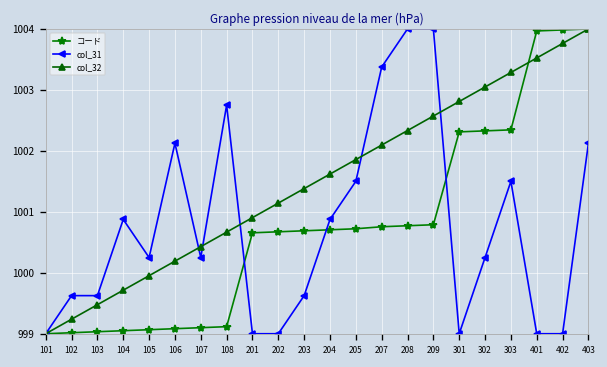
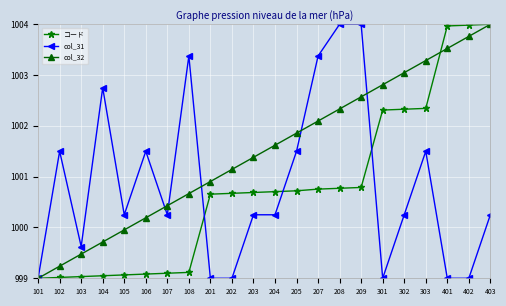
col_31, 102: 999.6 -> 1001.5
col_31, 104: 1000.9 -> 1002.8
col_31, 106: 1002.1 -> 1001.5
col_31, 108: 1002.8 -> 1003.4
col_31, 203: 999.6 -> 1000.3
col_31, 204: 1000.9 -> 1000.3
col_31, 403: 1002.1 -> 1000.3
